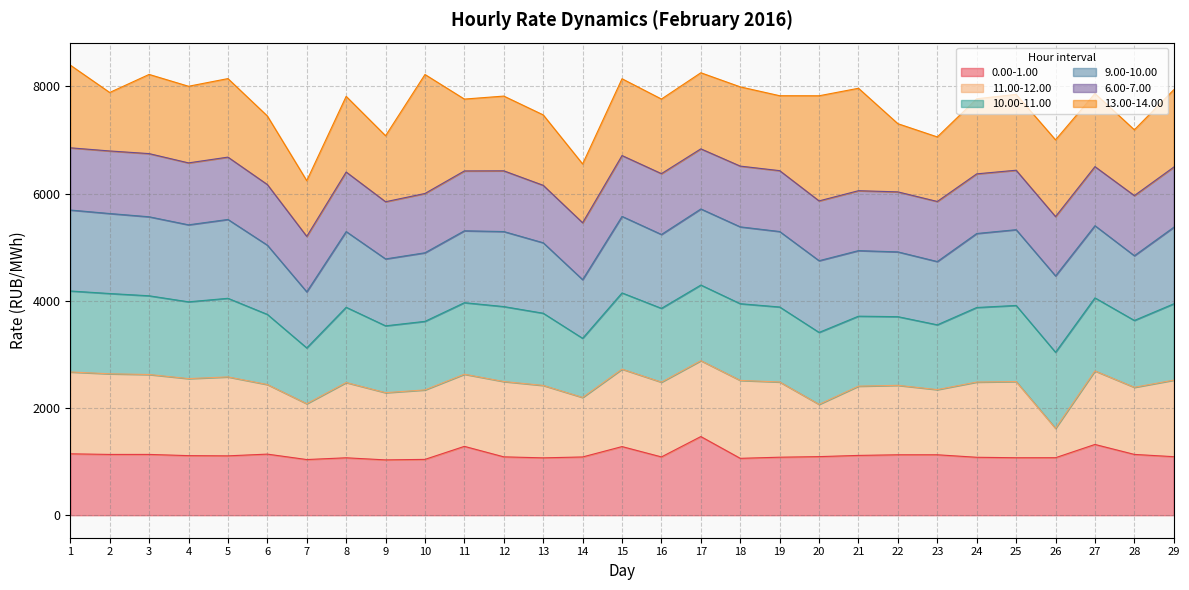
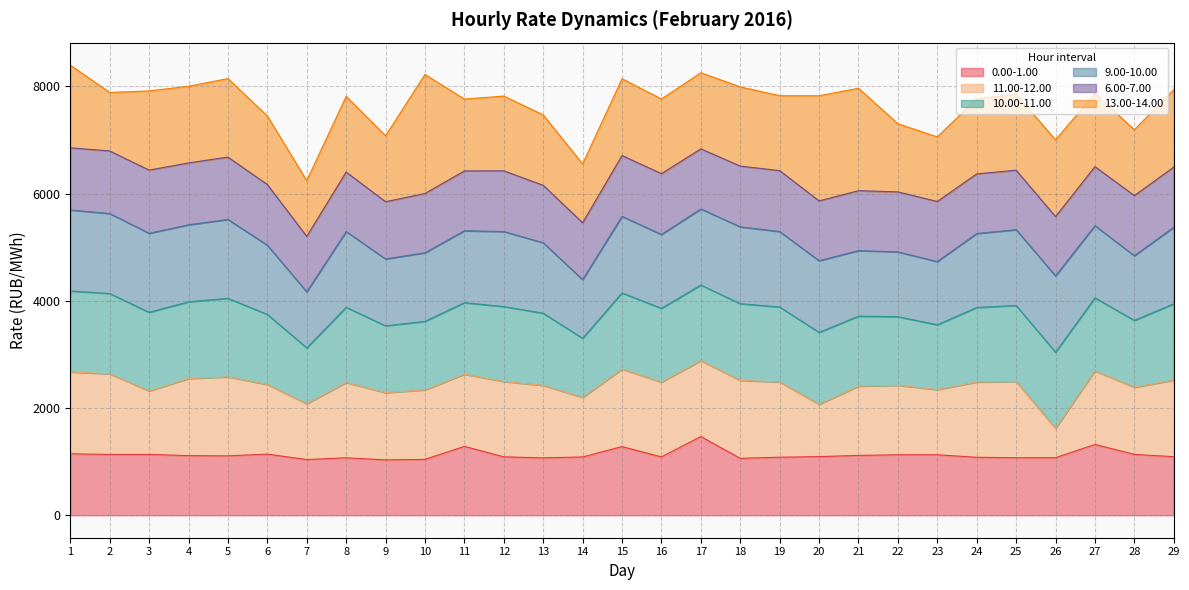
11.00-12.00, 3: 1500 -> 1200
